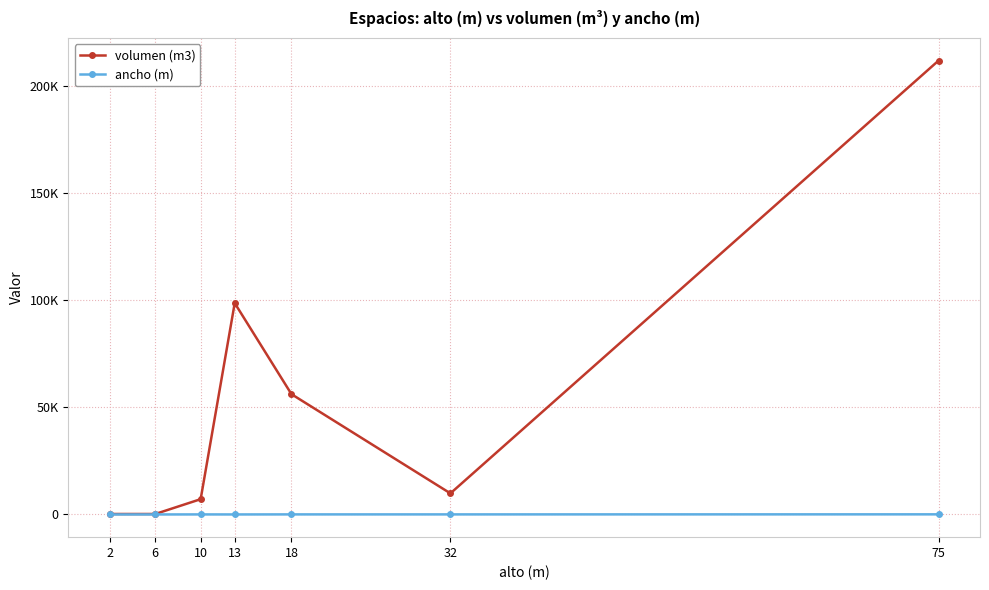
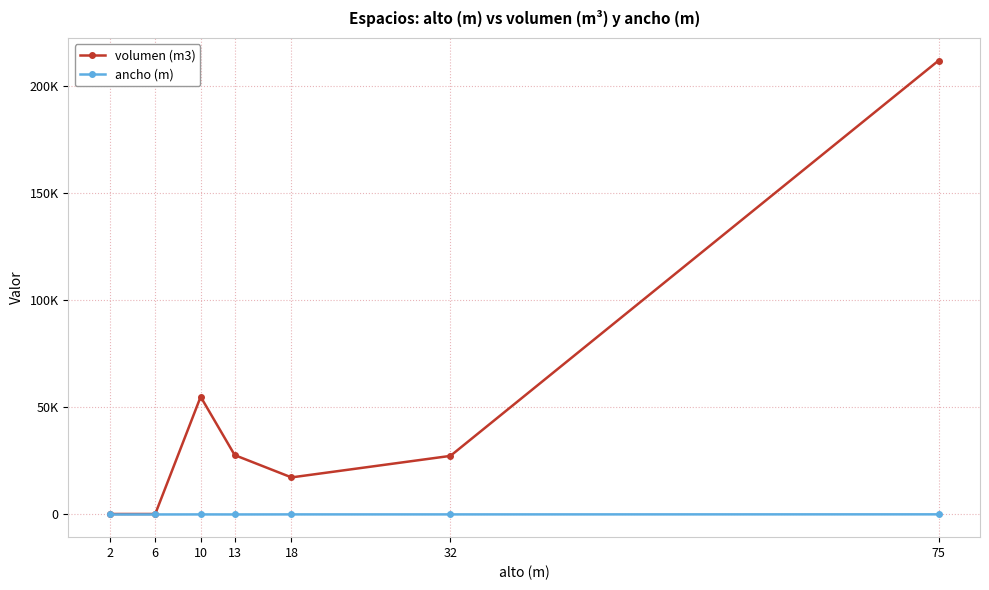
volumen (m3), 10: 7000 -> 55000
volumen (m3), 13: 99000 -> 28000
volumen (m3), 18: 56000 -> 17000
volumen (m3), 32: 10000 -> 27000
